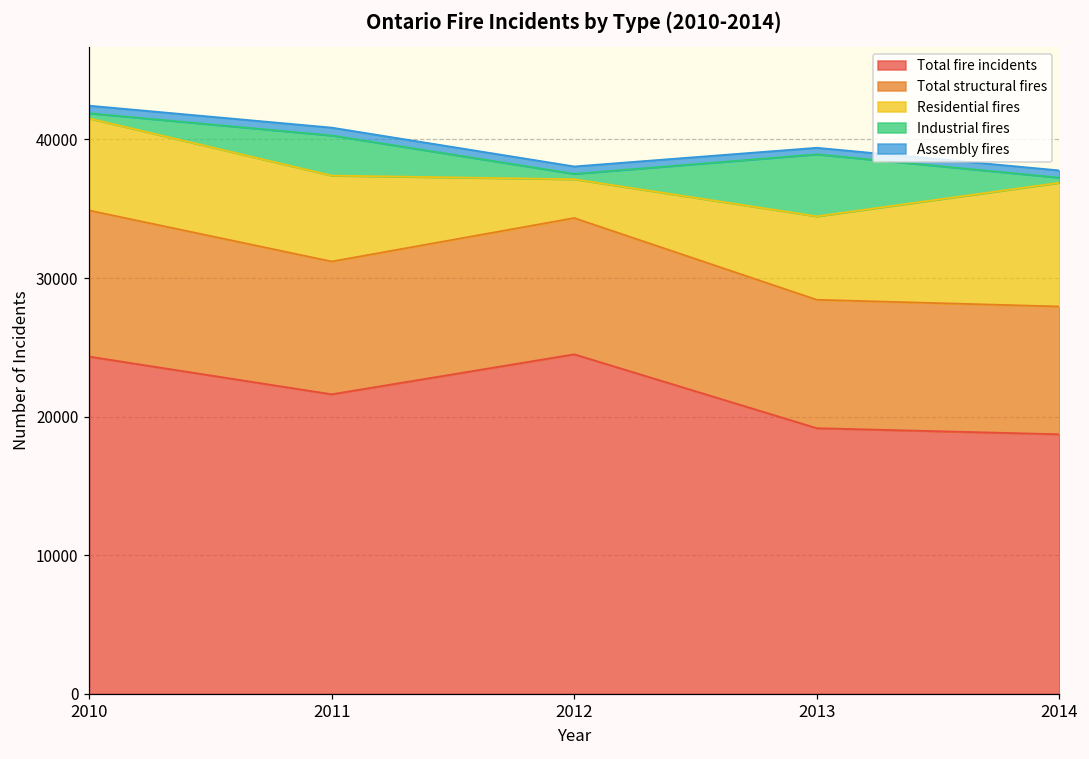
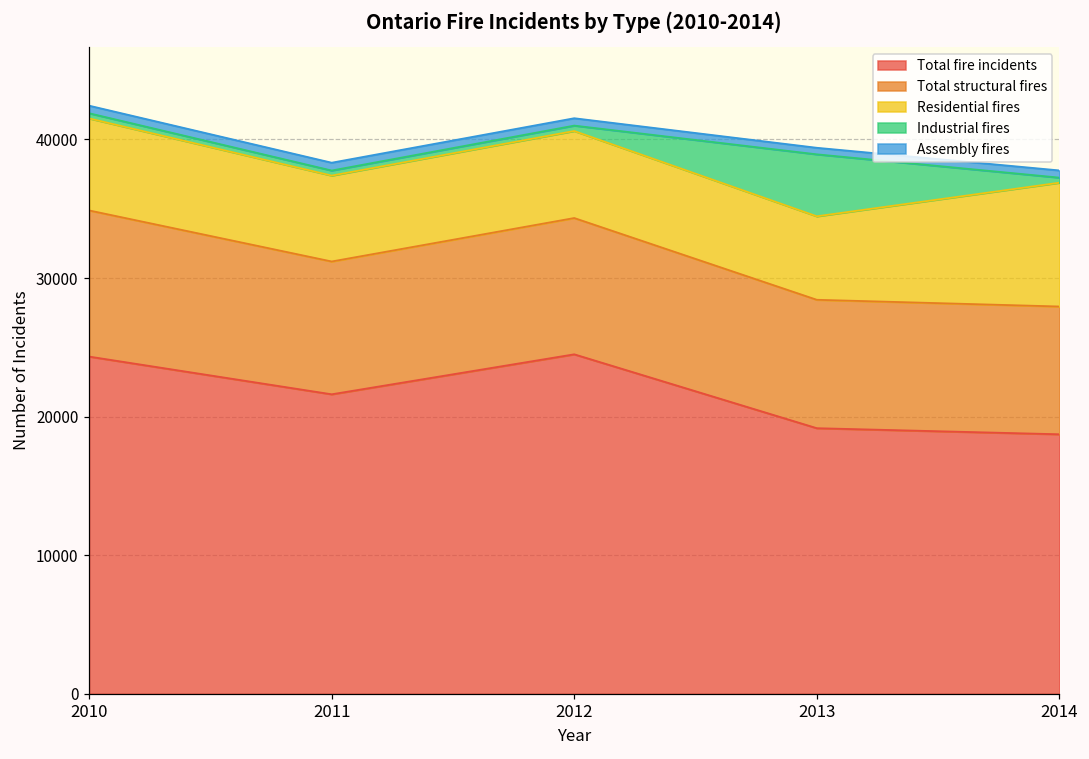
Industrial fires, 2011: 2900 -> 400
Residential fires, 2012: 2800 -> 6300
